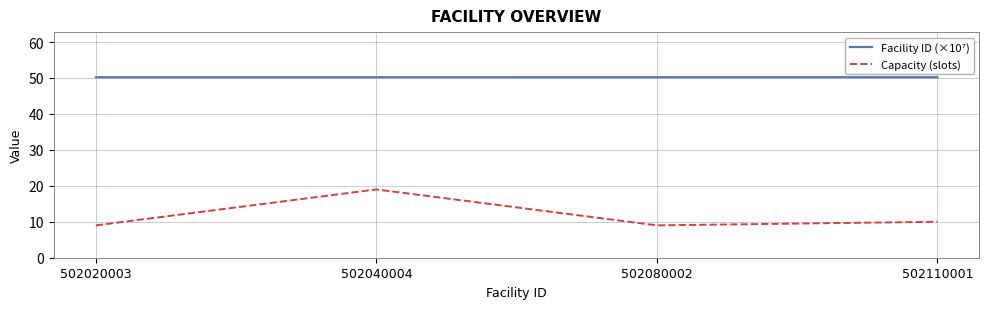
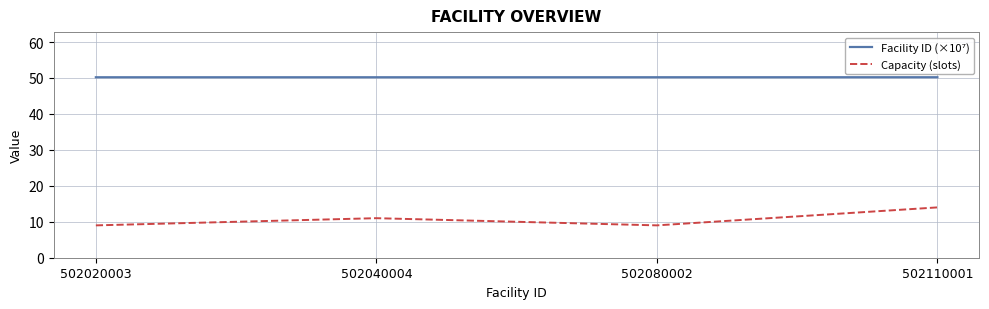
Capacity (slots), 502040004: 19 -> 11
Capacity (slots), 502110001: 10 -> 14
